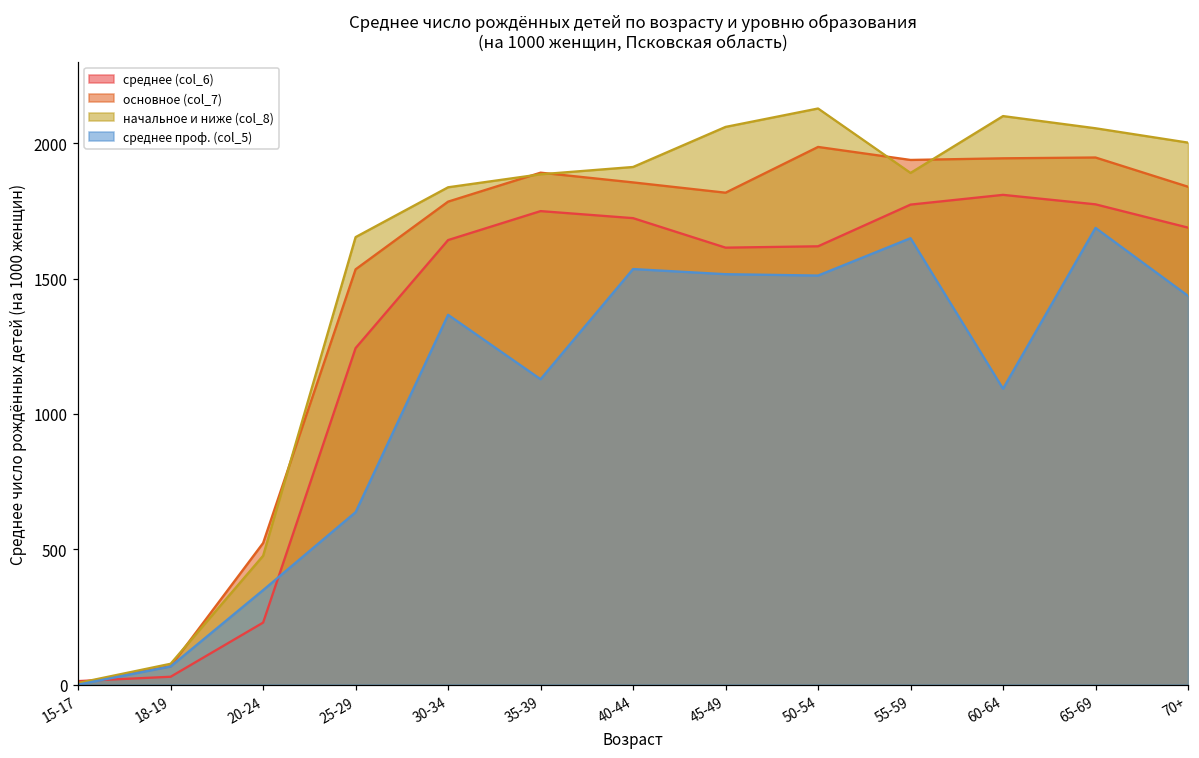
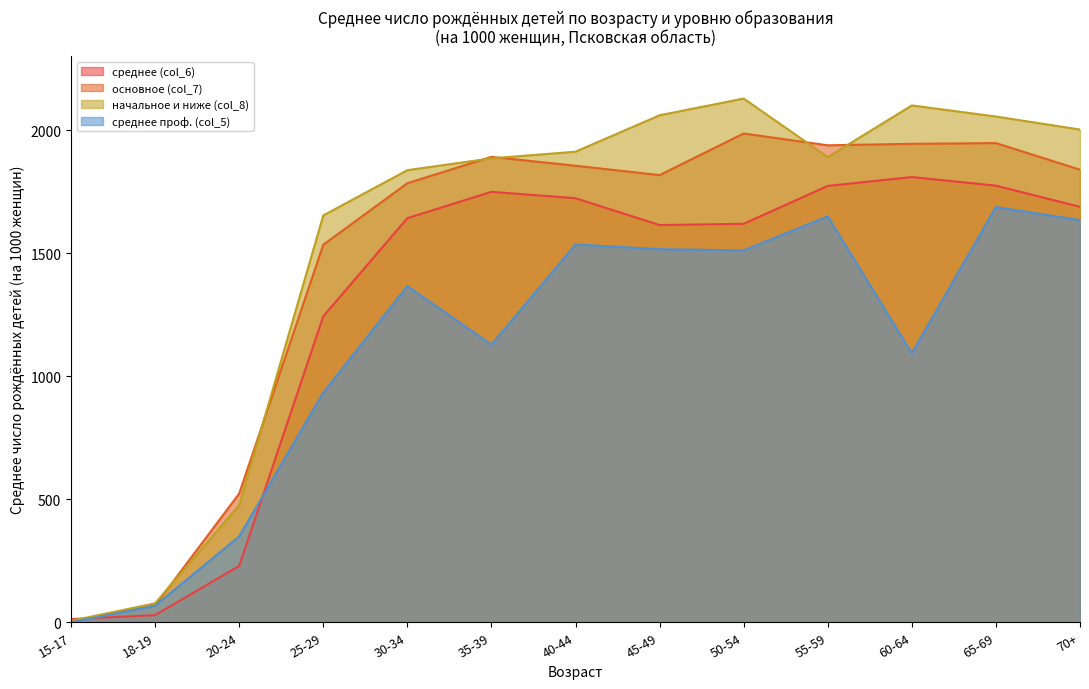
среднее проф. (col_5), 25-29: 640 -> 930
среднее проф. (col_5), 70+: 1440 -> 1630
